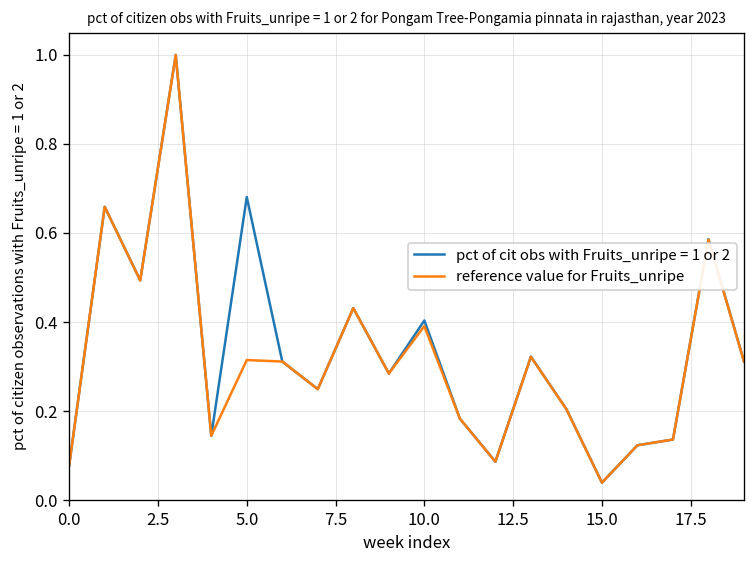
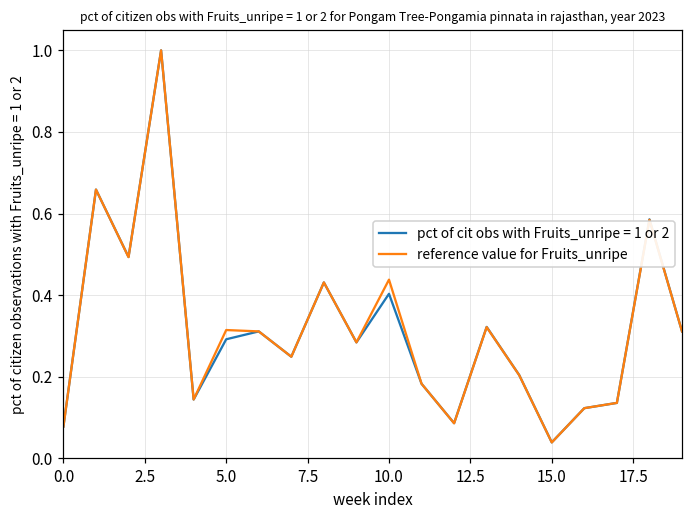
pct of cit obs with Fruits_unripe = 1 or 2, 5.0: 0.68 -> 0.29
reference value for Fruits_unripe, 10.0: 0.39 -> 0.44
